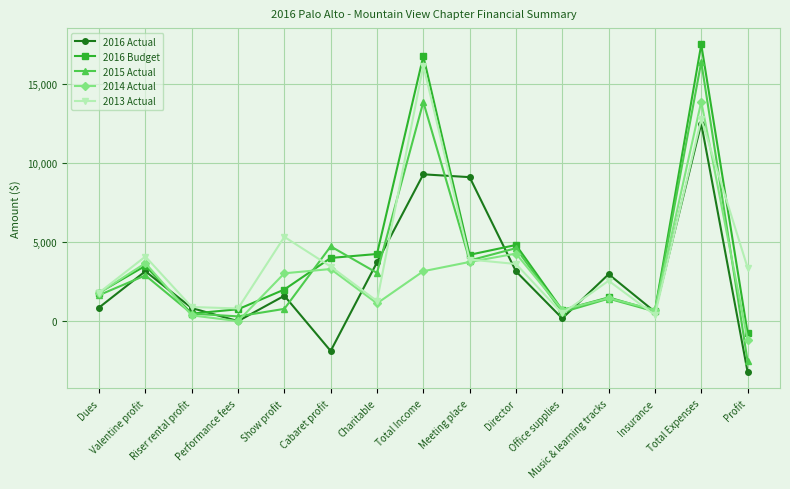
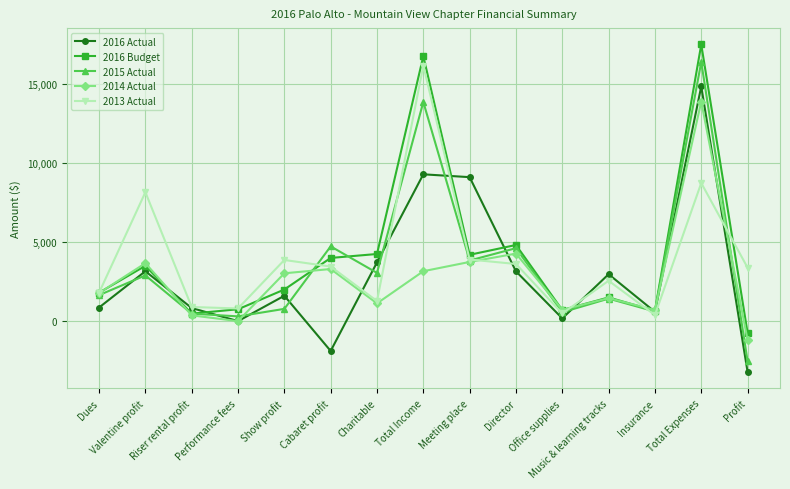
2013 Actual, Valentine profit: 4,100 -> 8,200
2013 Actual, Show profit: 5,300 -> 3,900
2016 Actual, Total Expenses: 12,500 -> 14,900
2013 Actual, Total Expenses: 12,800 -> 8,700
